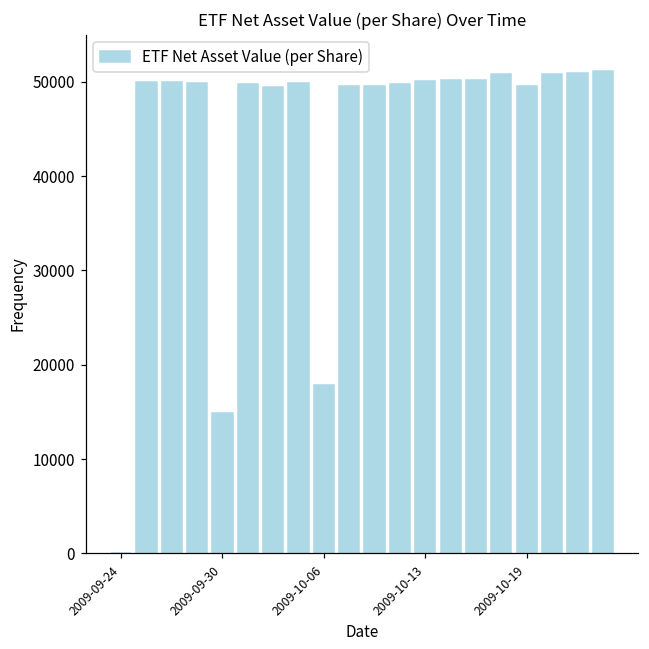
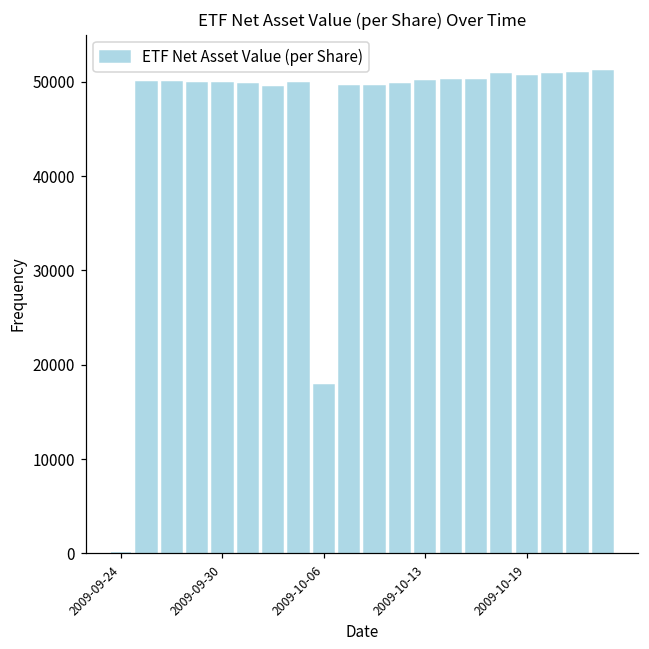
2009-09-30: 15000 -> 50000
2009-10-19: 50000 -> 51000
